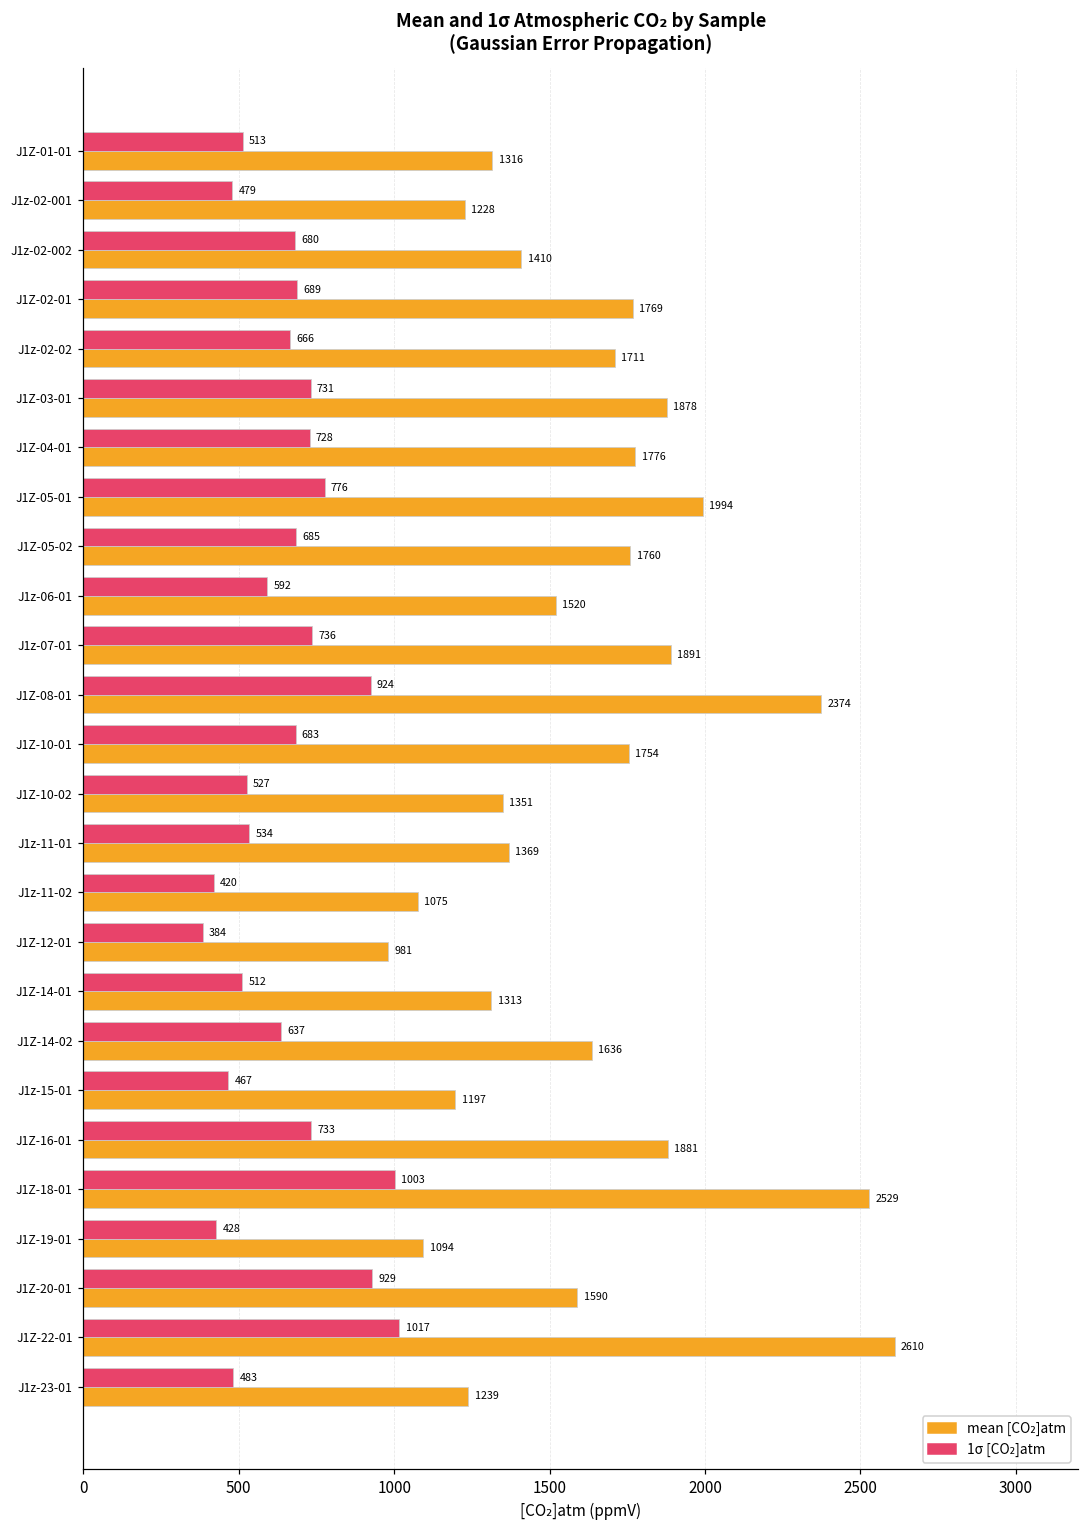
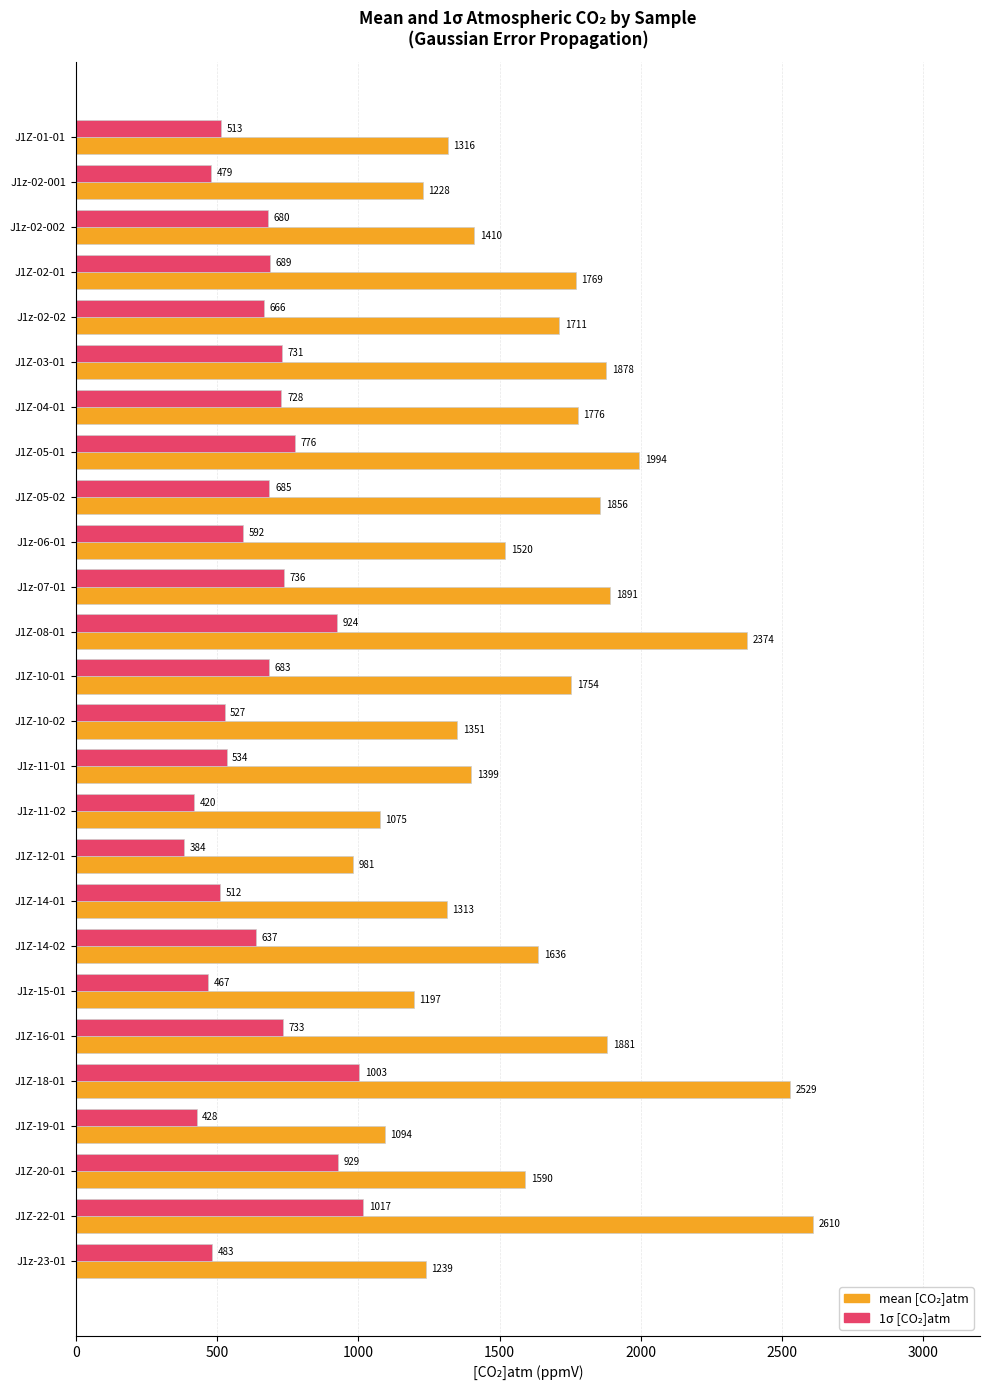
mean [CO₂]atm, J1Z-05-02: 1760 -> 1856
mean [CO₂]atm, J1z-11-01: 1369 -> 1399
